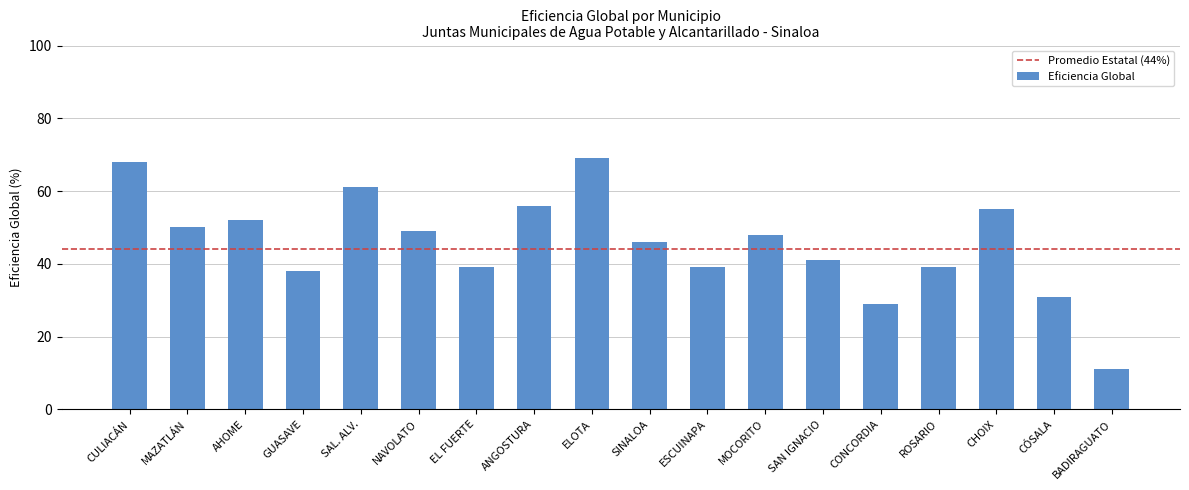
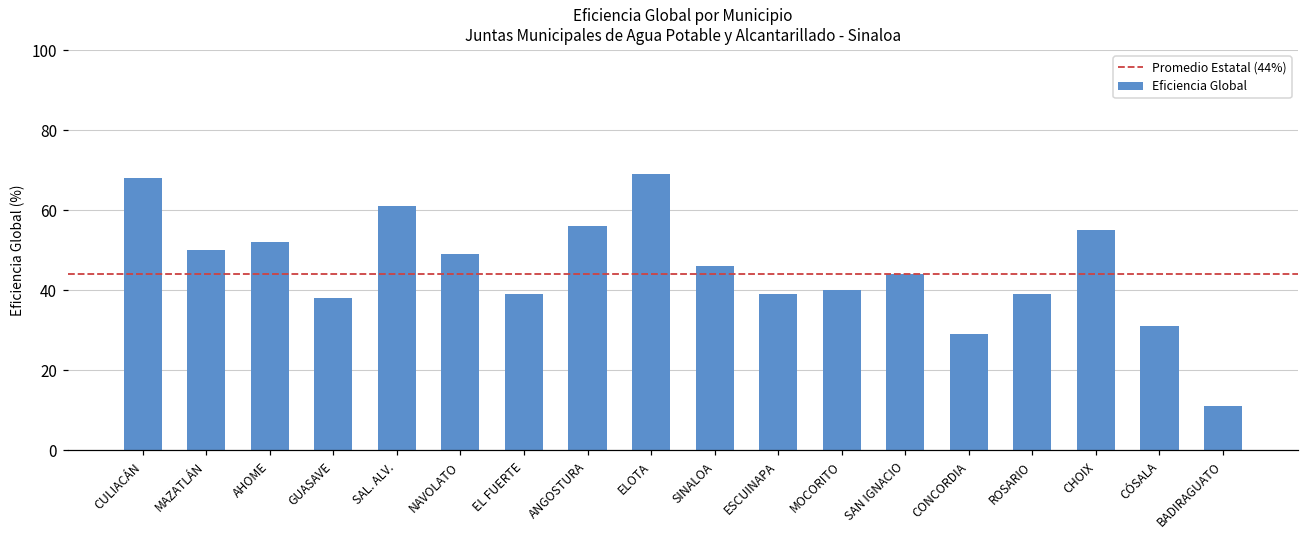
MOCORITO: 48 -> 40
SAN IGNACIO: 41 -> 44
